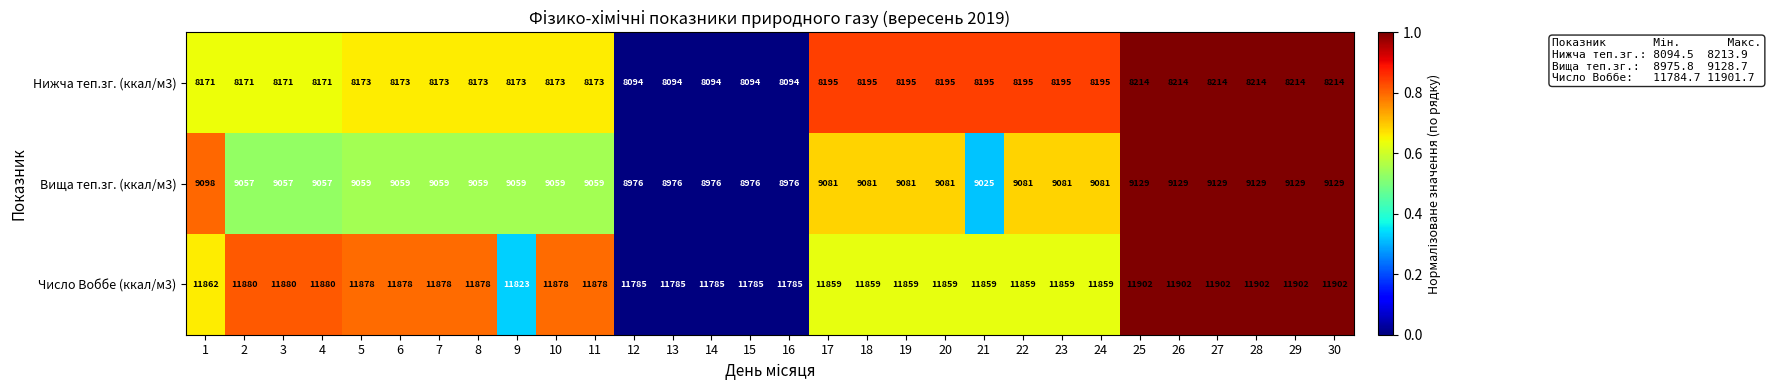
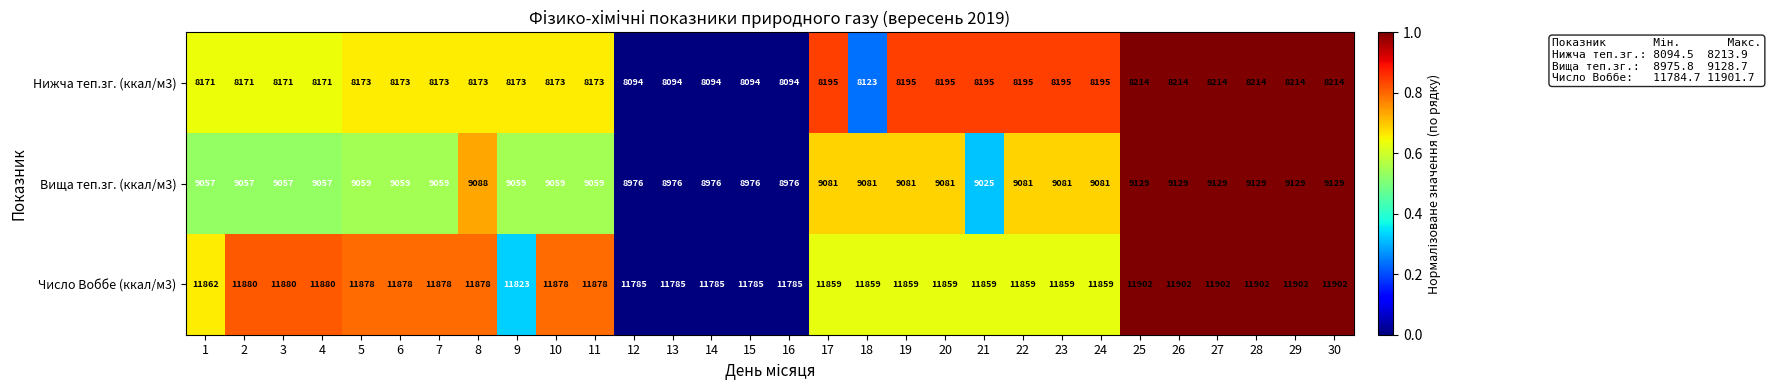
Нижча теп.зг. (ккал/м3), 18: 8195 -> 8123
Вища теп.зг. (ккал/м3), 1: 9098 -> 9057
Вища теп.зг. (ккал/м3), 8: 9059 -> 9088
